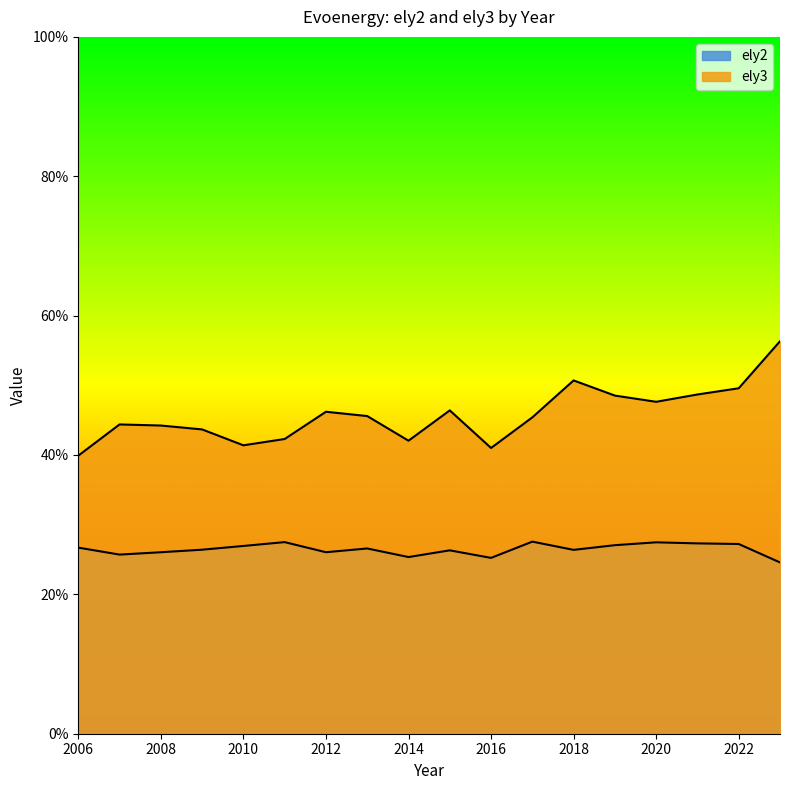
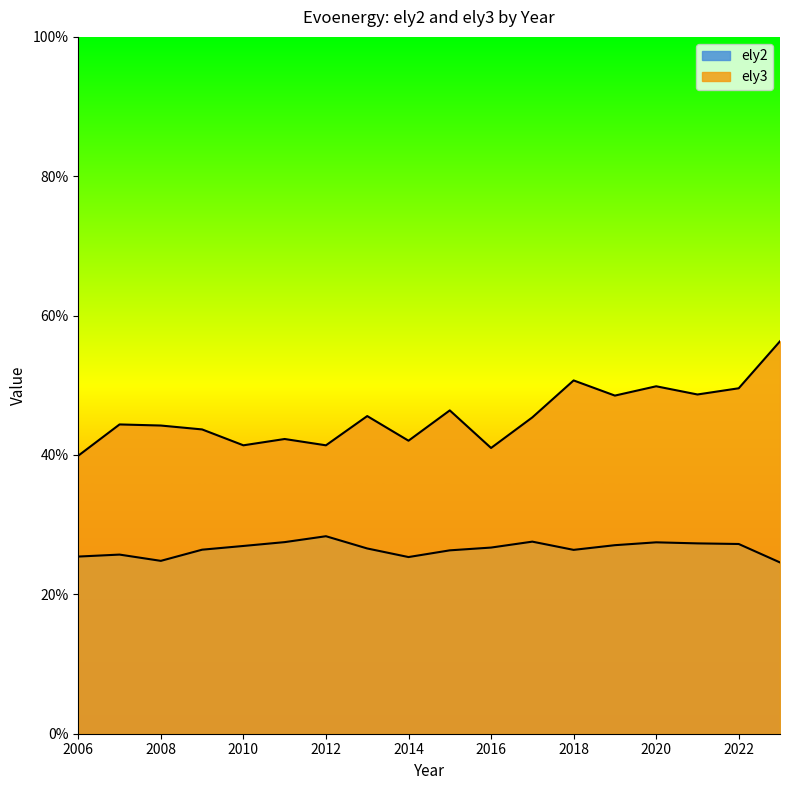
ely2, 2006: 27% -> 25%
ely2, 2008: 26% -> 25%
ely2, 2012: 26% -> 28%
ely3, 2012: 46% -> 41%
ely2, 2016: 25% -> 27%
ely3, 2020: 48% -> 50%
